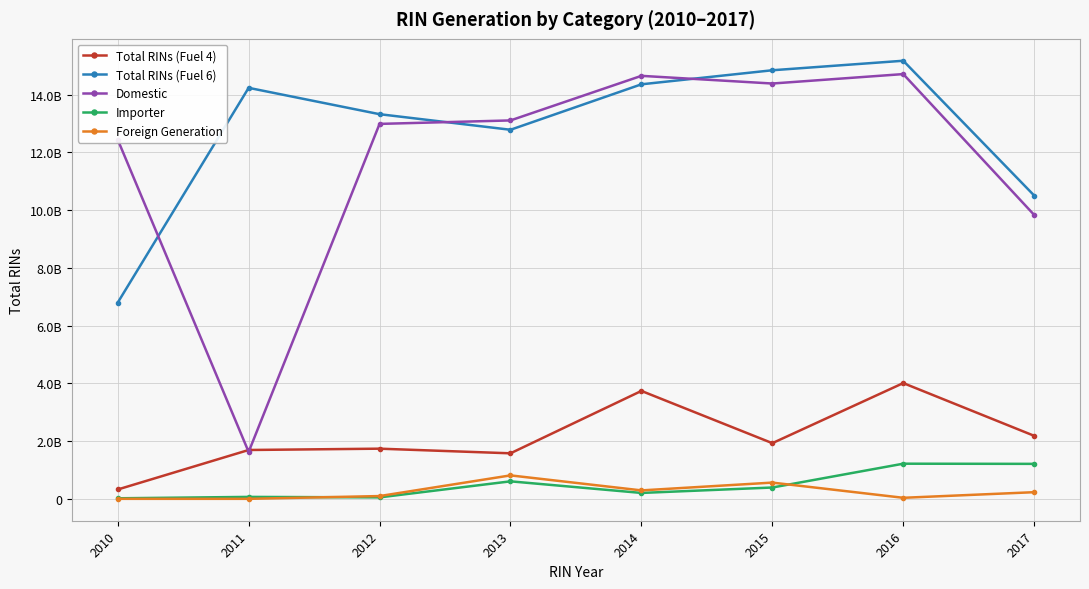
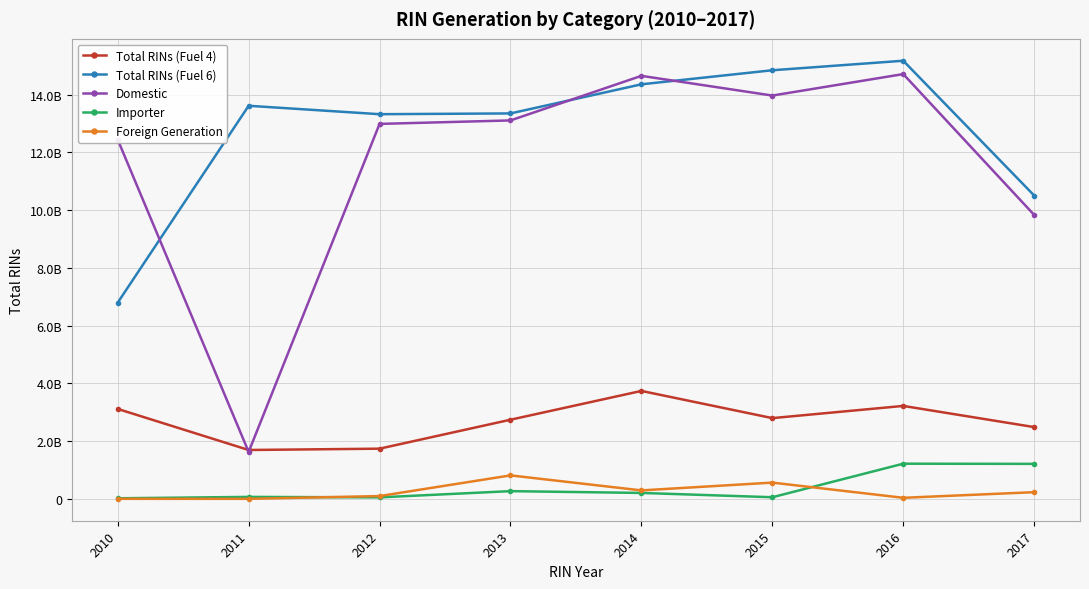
Total RINs (Fuel 4), 2010: 300000000 -> 3100000000
Total RINs (Fuel 6), 2011: 14200000000 -> 13600000000
Total RINs (Fuel 4), 2013: 1600000000 -> 2700000000
Total RINs (Fuel 6), 2013: 12800000000 -> 13400000000
Importer, 2013: 600000000 -> 300000000
Total RINs (Fuel 4), 2015: 1900000000 -> 2800000000
Domestic, 2015: 14400000000 -> 14000000000
Importer, 2015: 400000000 -> 100000000
Total RINs (Fuel 4), 2016: 4000000000 -> 3200000000
Total RINs (Fuel 4), 2017: 2200000000 -> 2500000000
